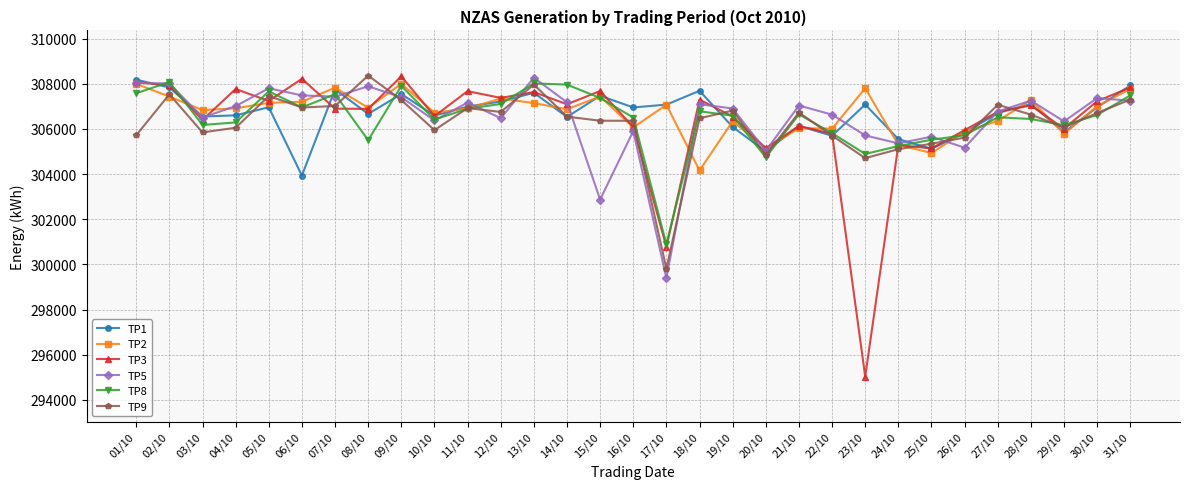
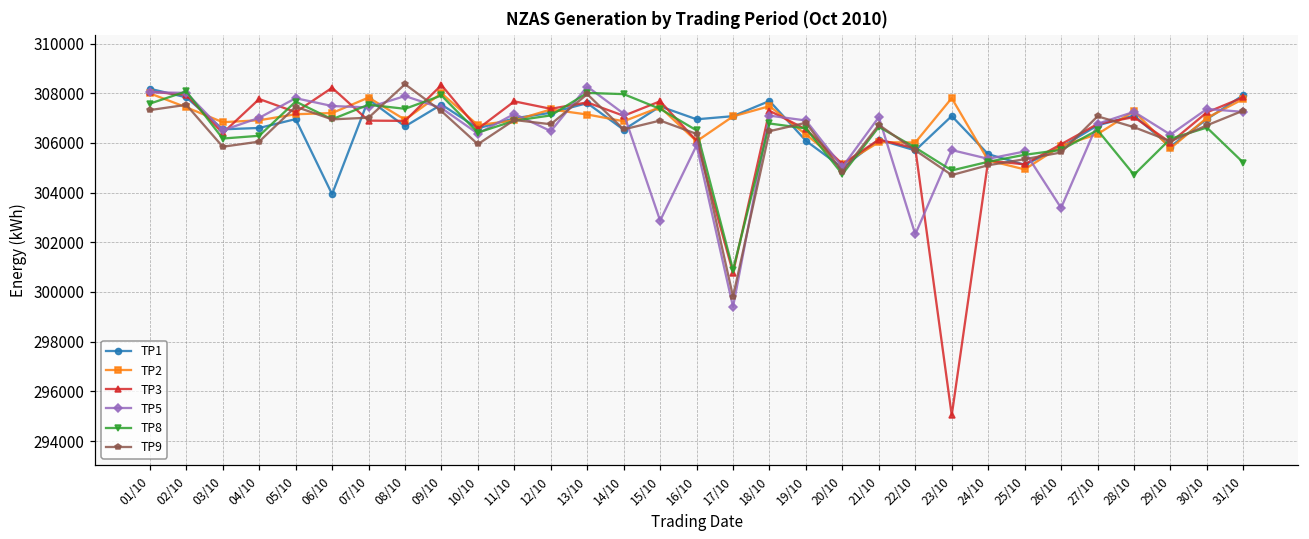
TP9, 01/10: 305700 -> 307300
TP8, 08/10: 305500 -> 307400
TP9, 15/10: 306400 -> 306900
TP2, 18/10: 304200 -> 307500
TP5, 22/10: 306600 -> 302300
TP5, 26/10: 305200 -> 303400
TP8, 28/10: 306400 -> 304700
TP8, 31/10: 307500 -> 305200
